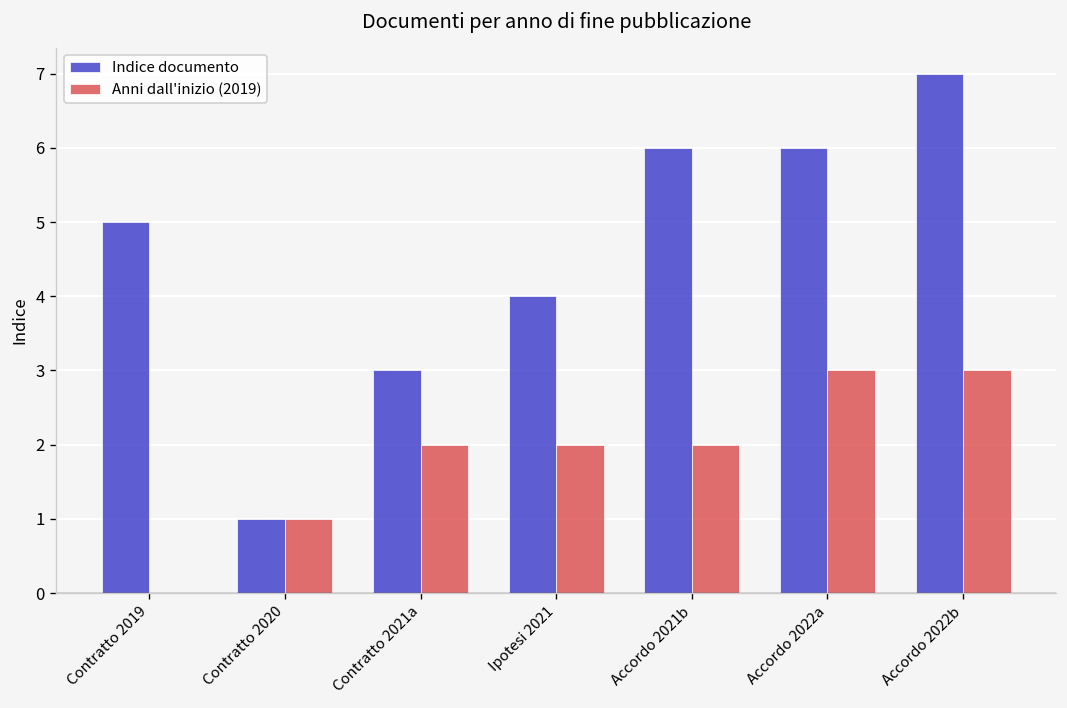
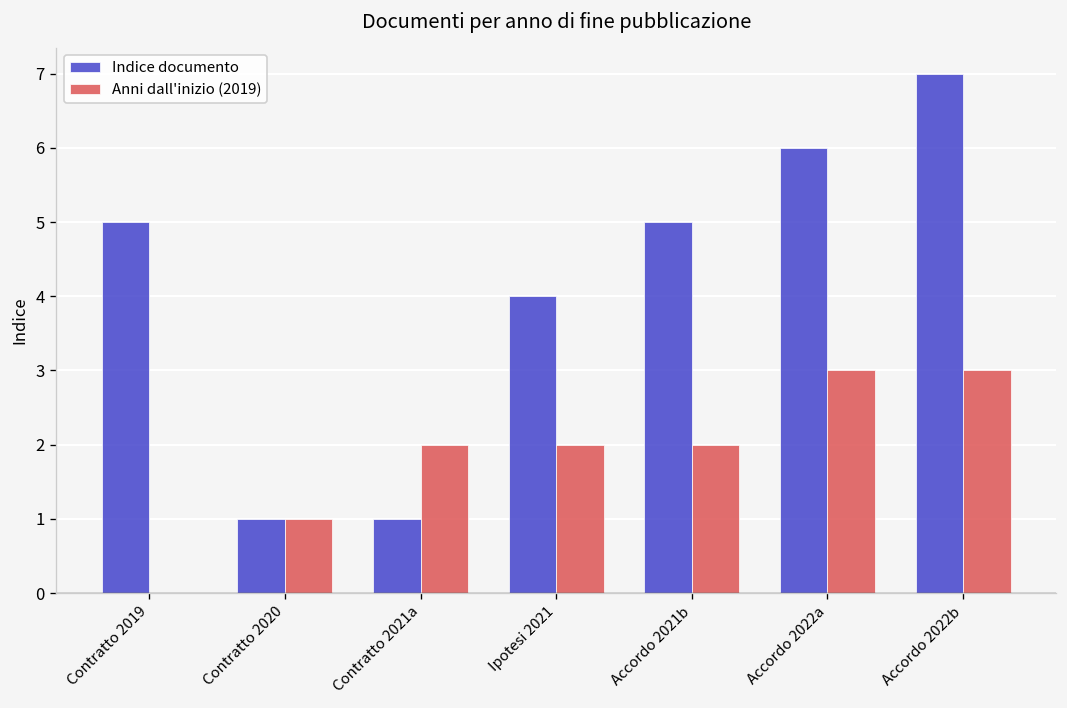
Indice documento, Contratto 2021a: 3 -> 1
Indice documento, Accordo 2021b: 6 -> 5
